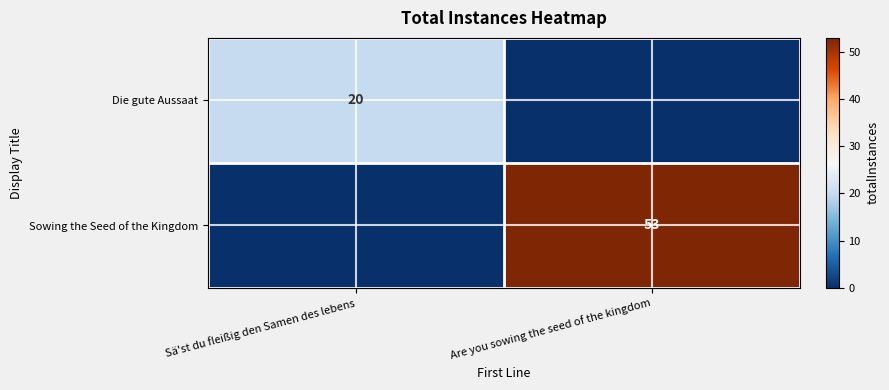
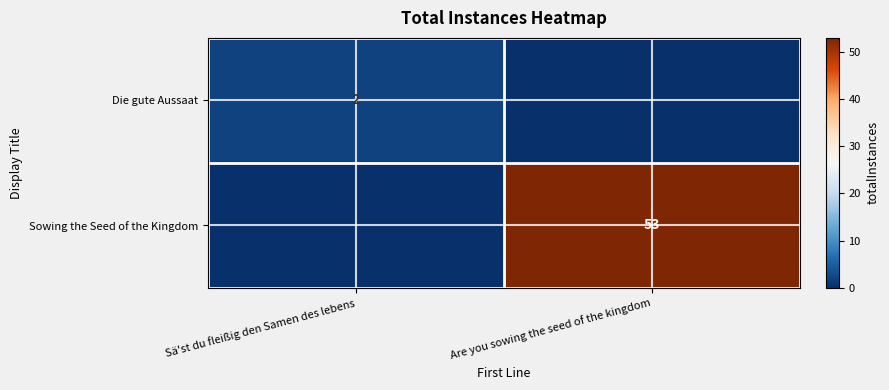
Die gute Aussaat, Sä'st du fleißig den Samen des lebens: 20 -> 2
